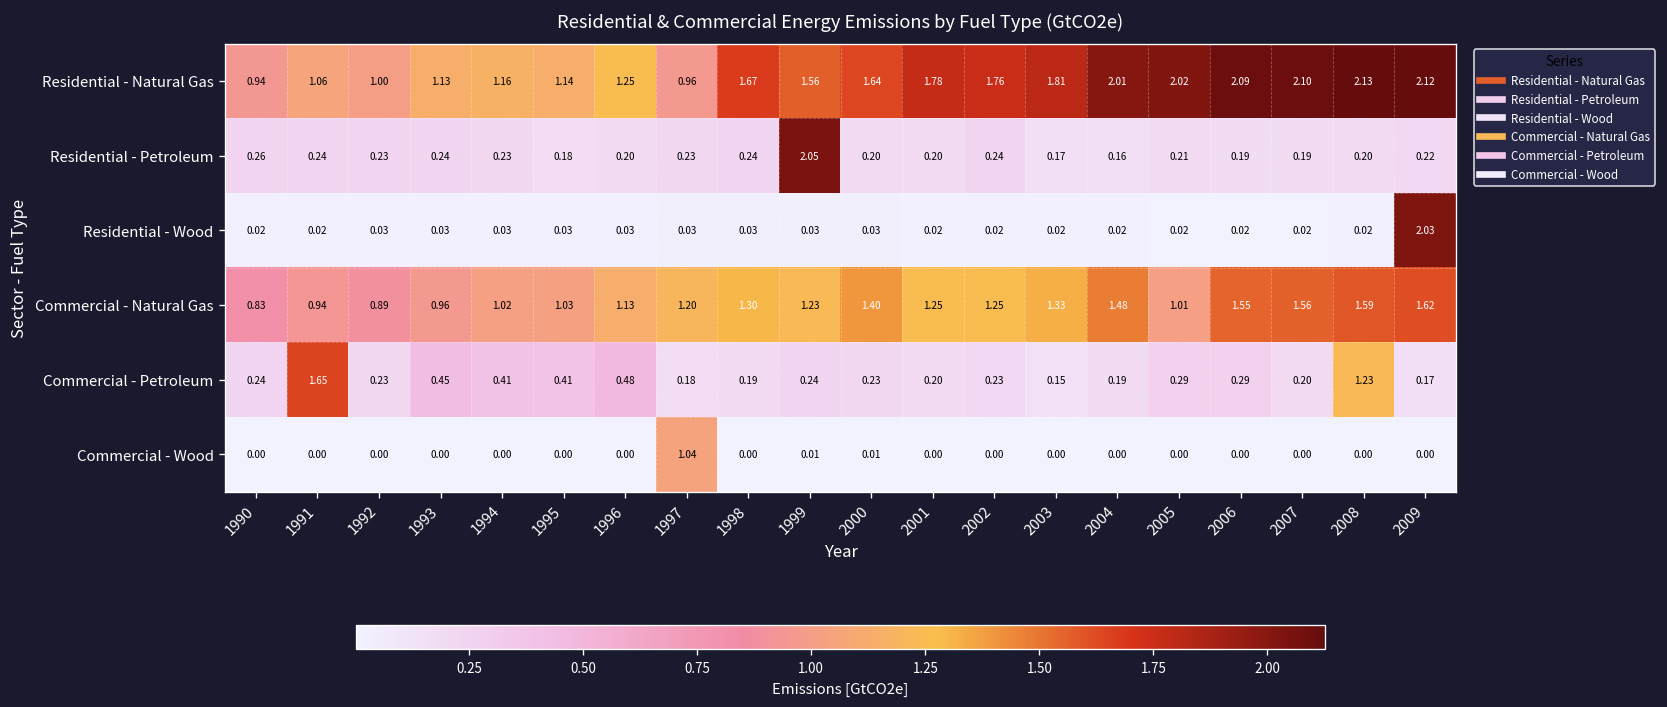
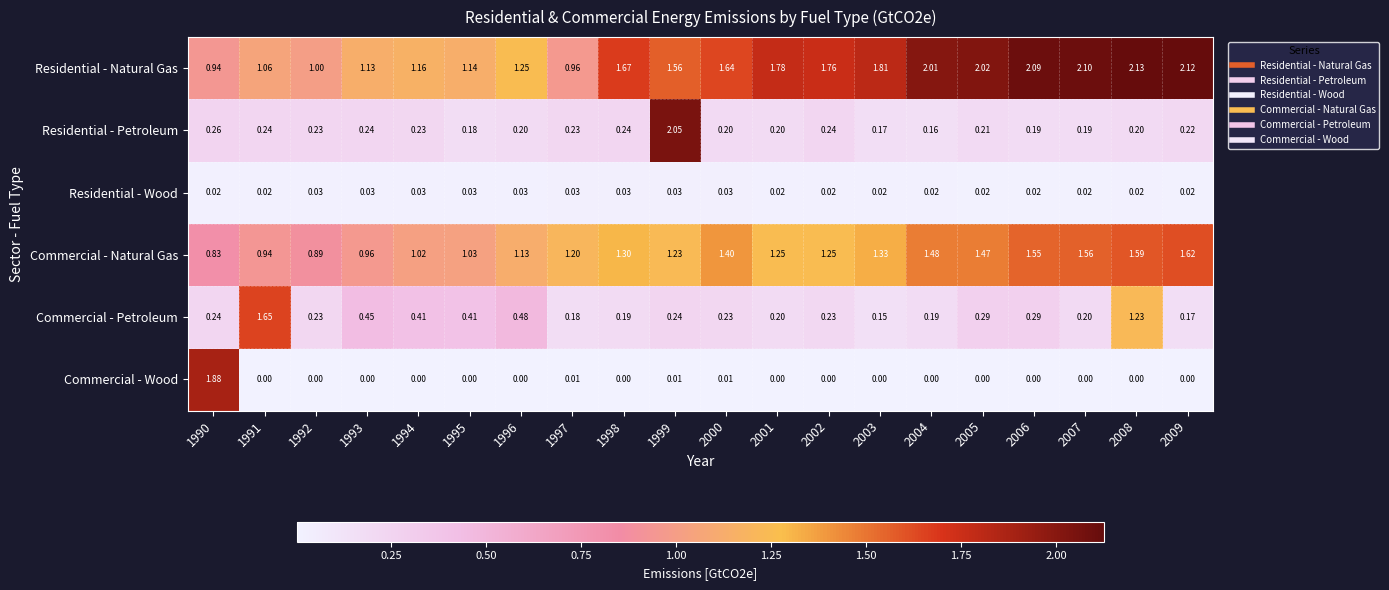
Residential - Wood, 2009: 2.03 -> 0.02
Commercial - Natural Gas, 2005: 1.01 -> 1.47
Commercial - Wood, 1990: 0.00 -> 1.88
Commercial - Wood, 1997: 1.04 -> 0.01
